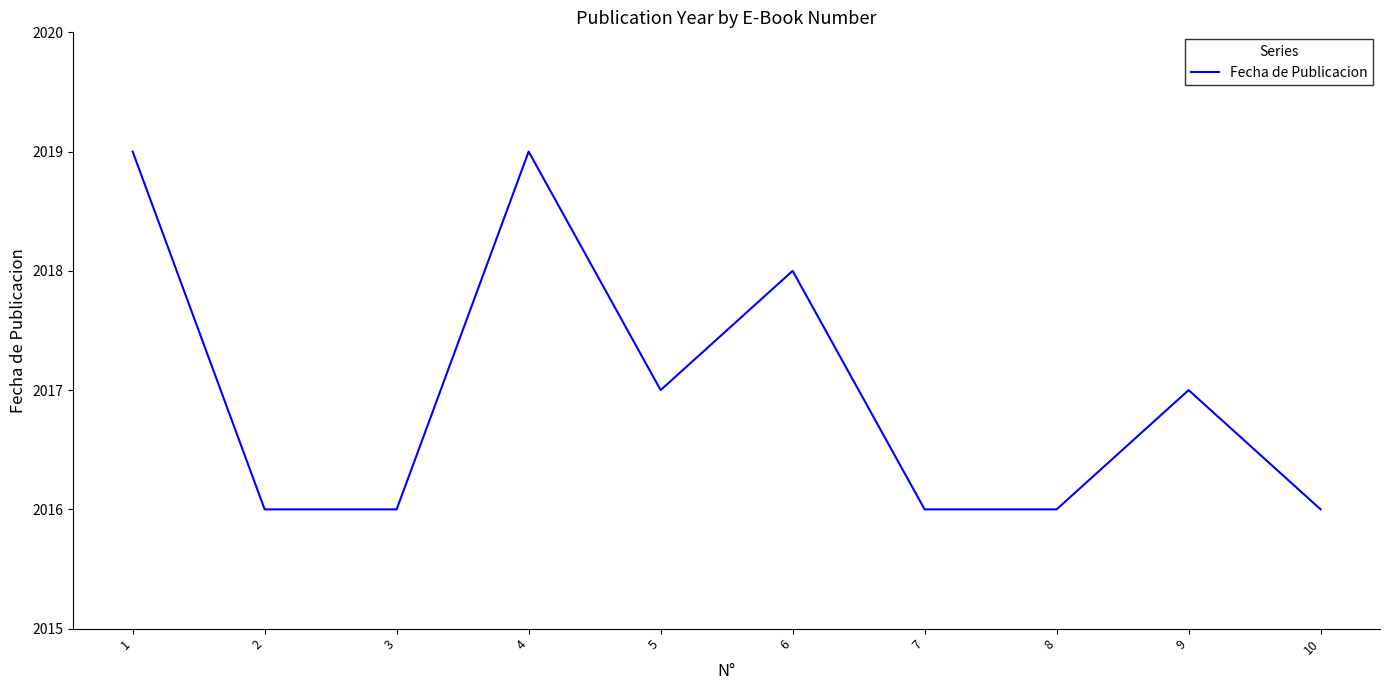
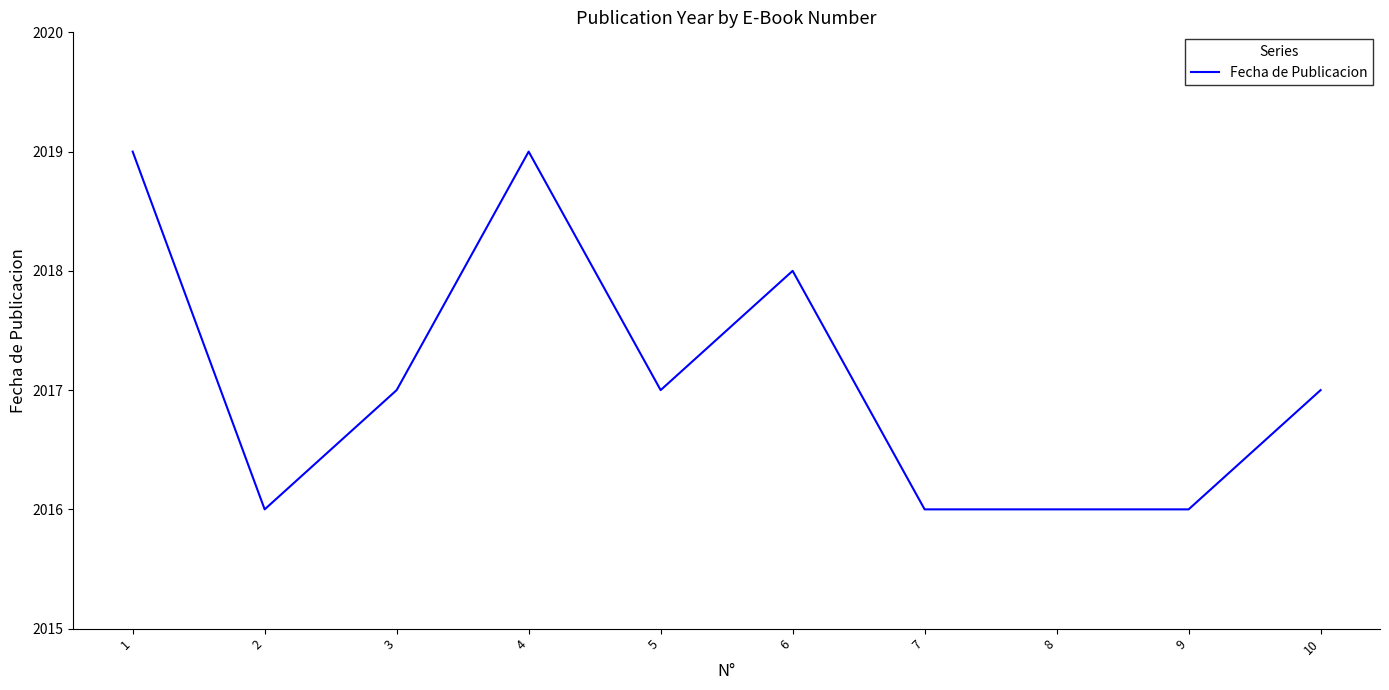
3: 2016 -> 2017
9: 2017 -> 2016
10: 2016 -> 2017
